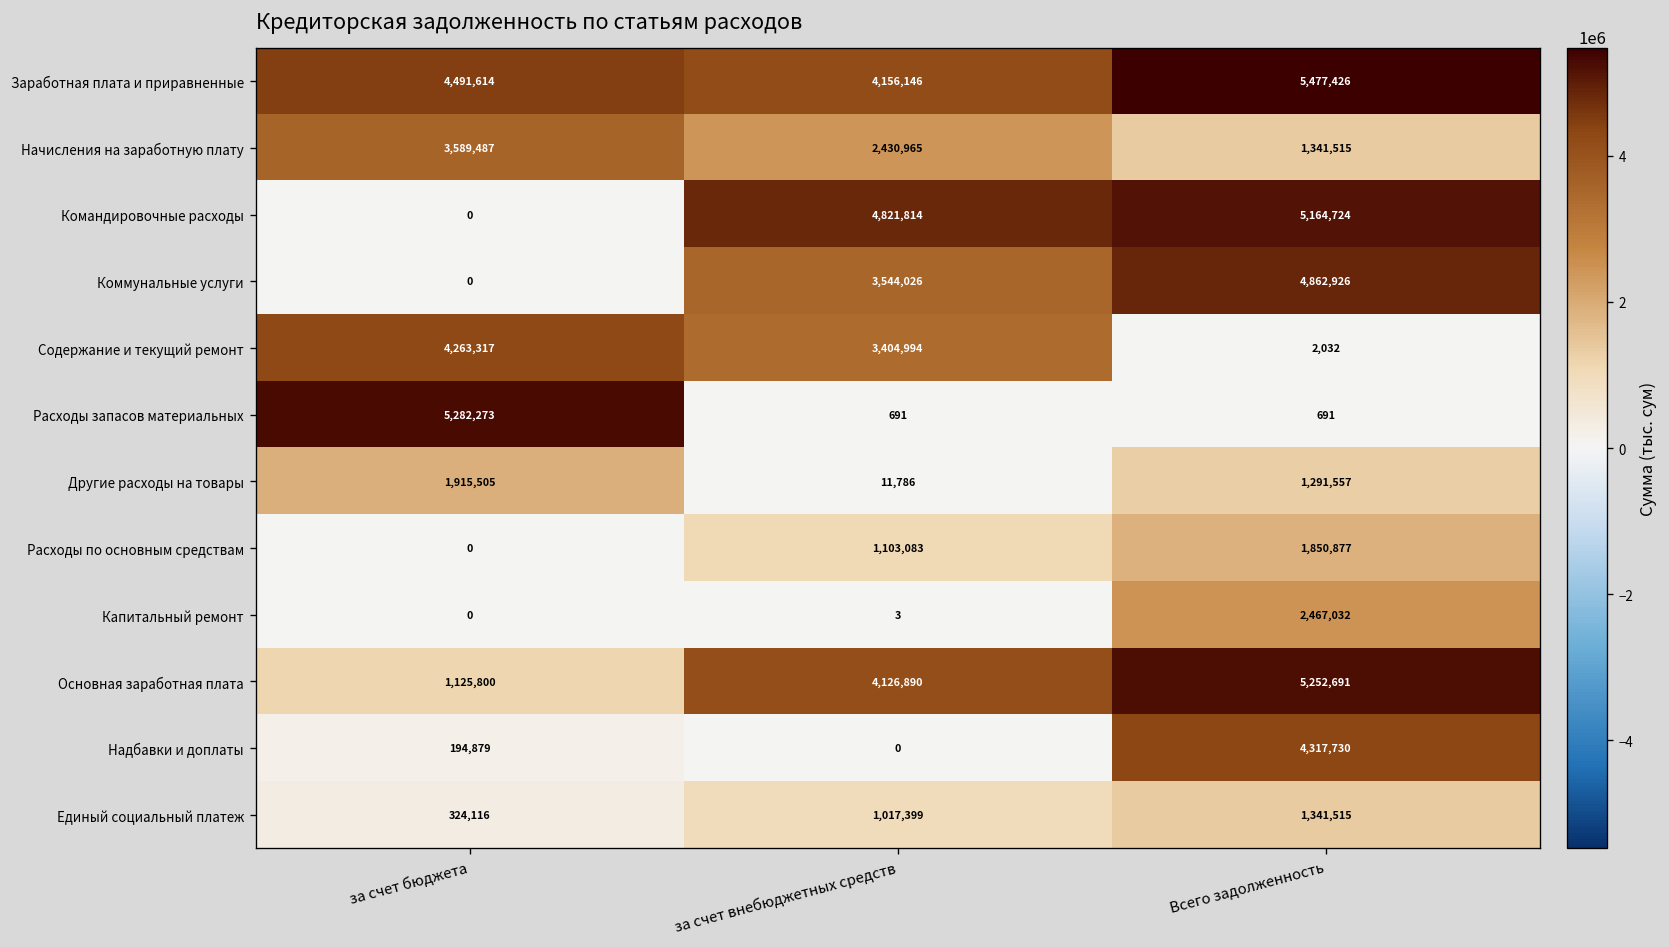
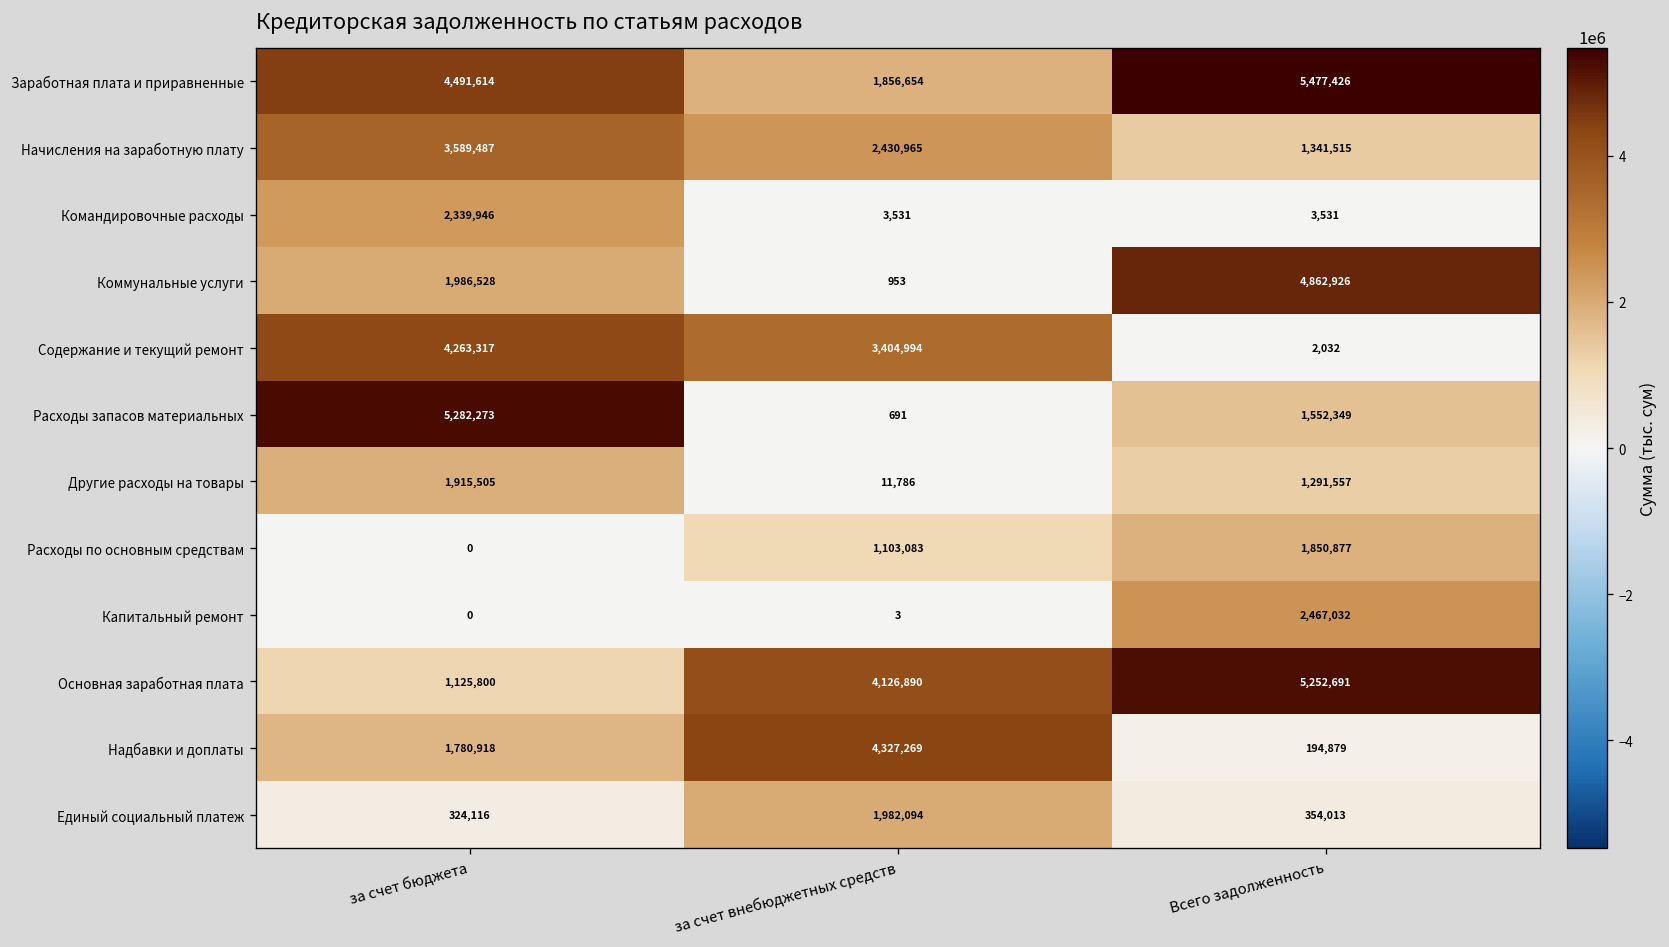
Заработная плата и приравненные, за счет внебюджетных средств: 4,156,146 -> 1,856,654
Командировочные расходы, за счет бюджета: 0 -> 2,339,946
Командировочные расходы, за счет внебюджетных средств: 4,821,814 -> 3,531
Командировочные расходы, Всего задолженность: 5,164,724 -> 3,531
Коммунальные услуги, за счет бюджета: 0 -> 1,986,528
Коммунальные услуги, за счет внебюджетных средств: 3,544,026 -> 953
Расходы запасов материальных, Всего задолженность: 691 -> 1,552,349
Надбавки и доплаты, за счет бюджета: 194,879 -> 1,780,918
Надбавки и доплаты, за счет внебюджетных средств: 0 -> 4,327,269
Надбавки и доплаты, Всего задолженность: 4,317,730 -> 194,879
Единый социальный платеж, за счет внебюджетных средств: 1,017,399 -> 1,982,094
Единый социальный платеж, Всего задолженность: 1,341,515 -> 354,013
